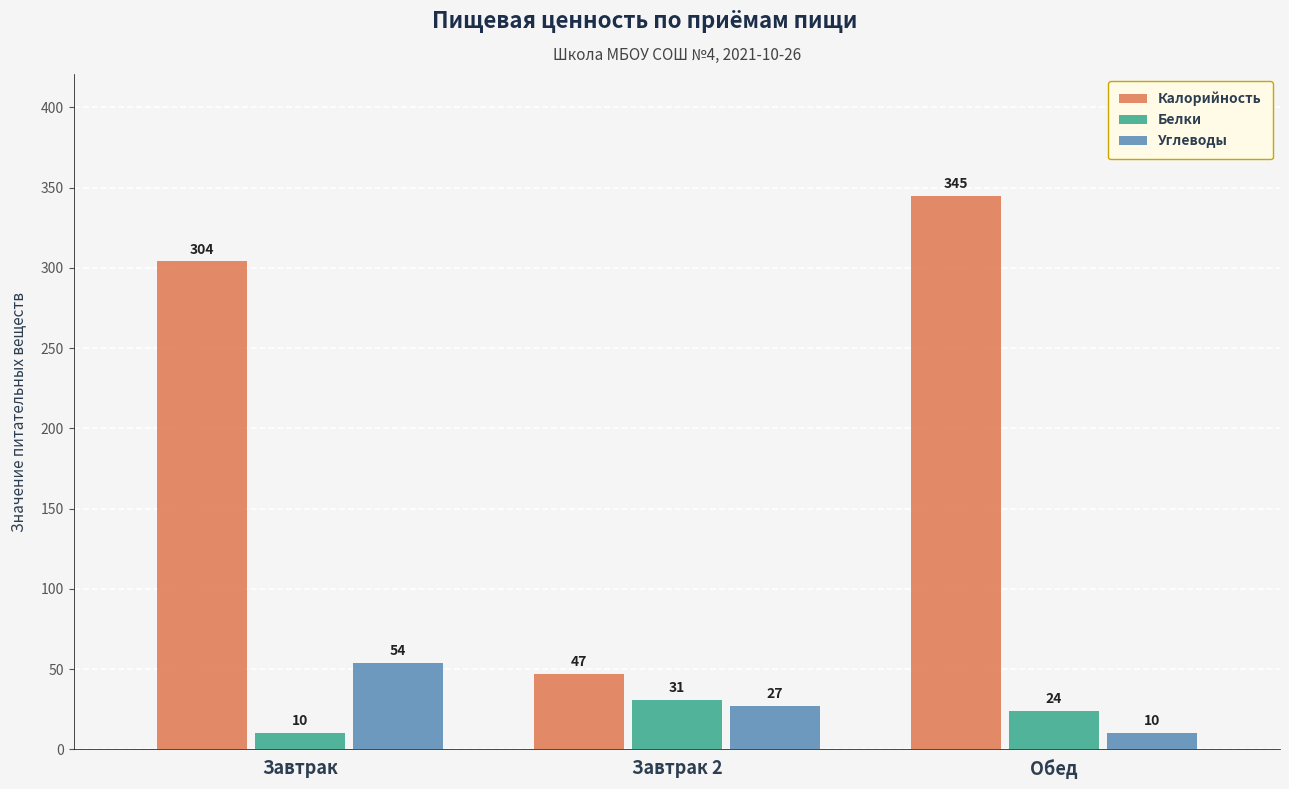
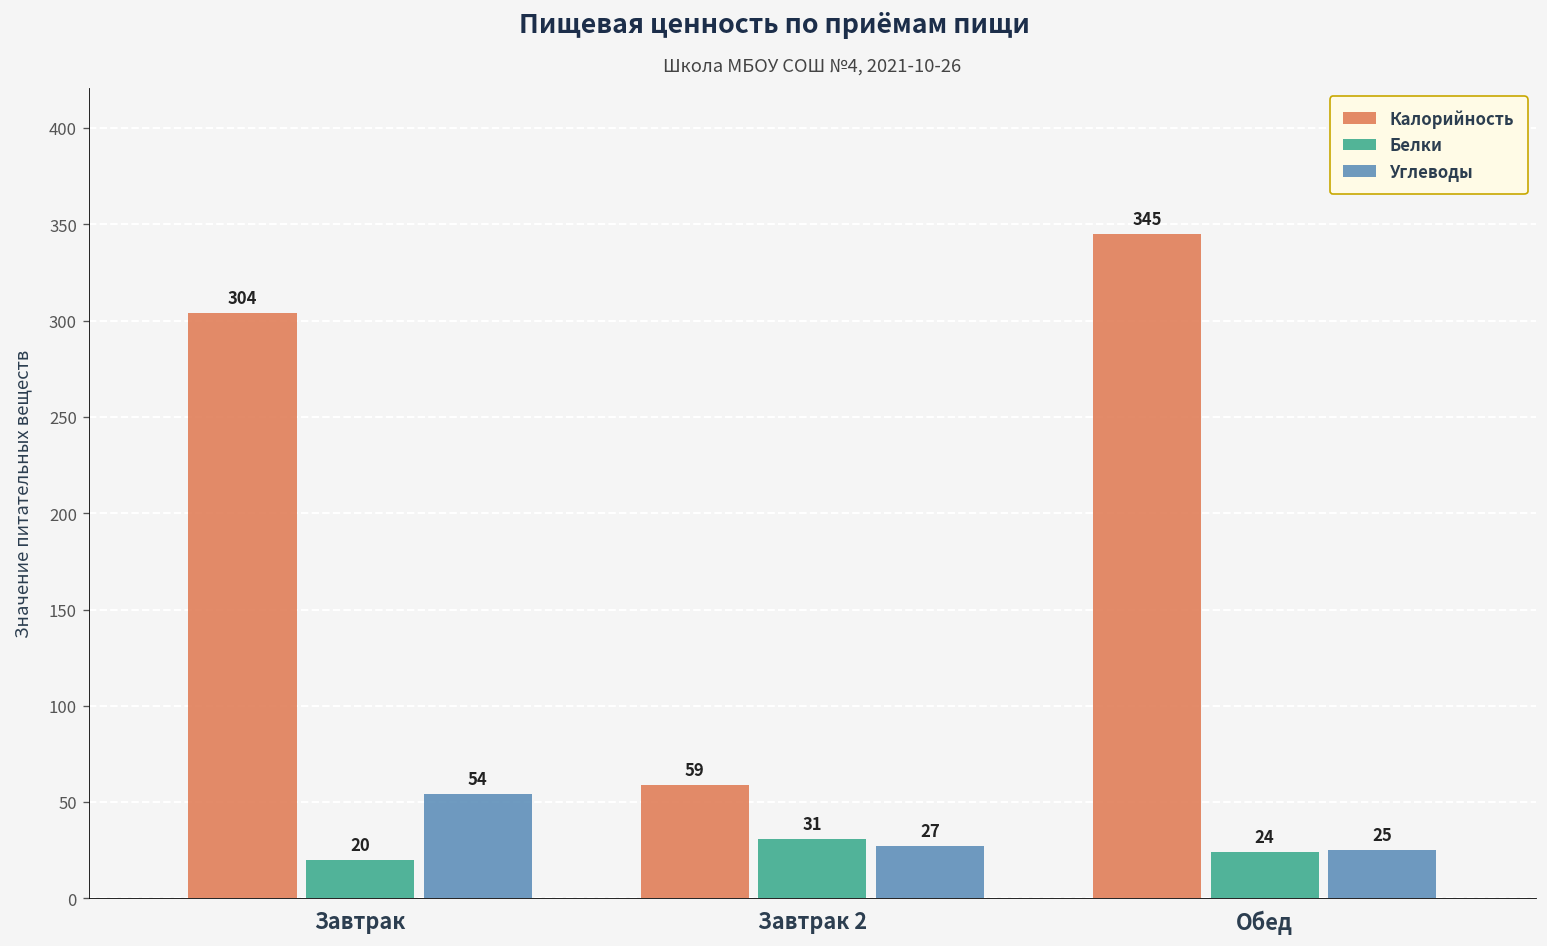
Белки, Завтрак: 10 -> 20
Калорийность, Завтрак 2: 47 -> 59
Углеводы, Обед: 10 -> 25
